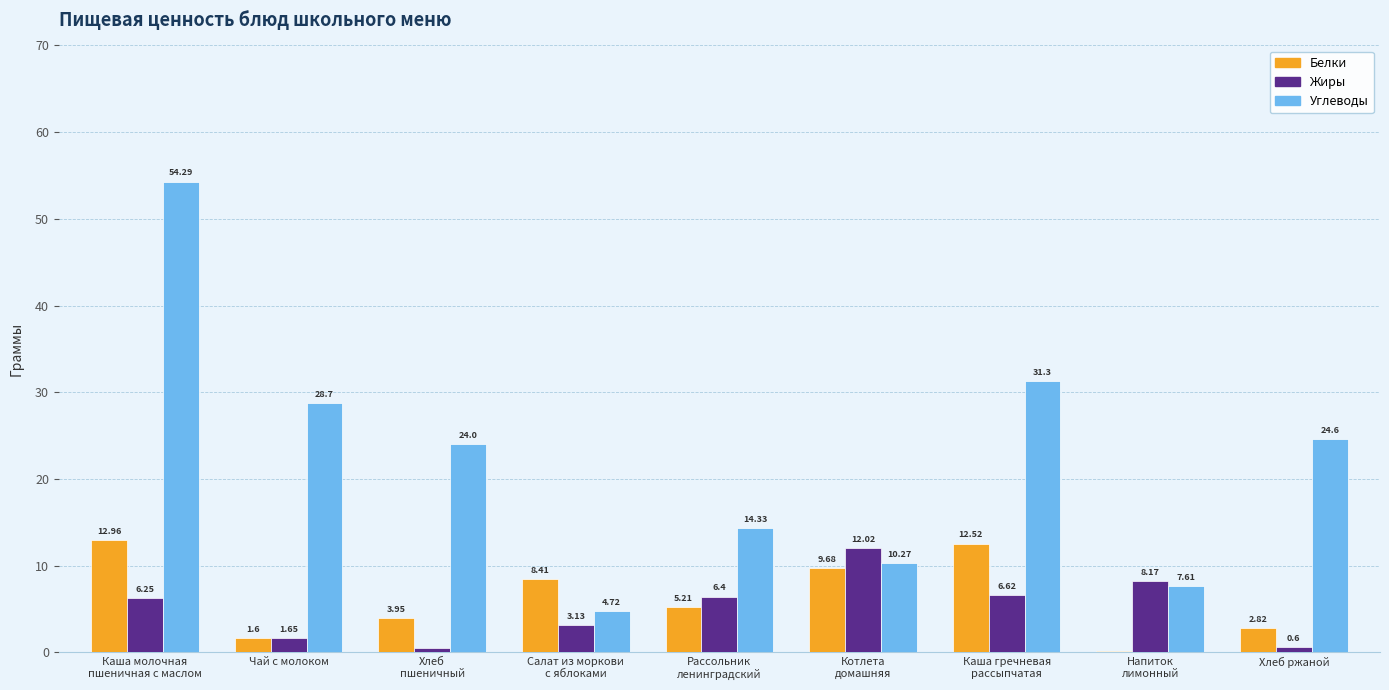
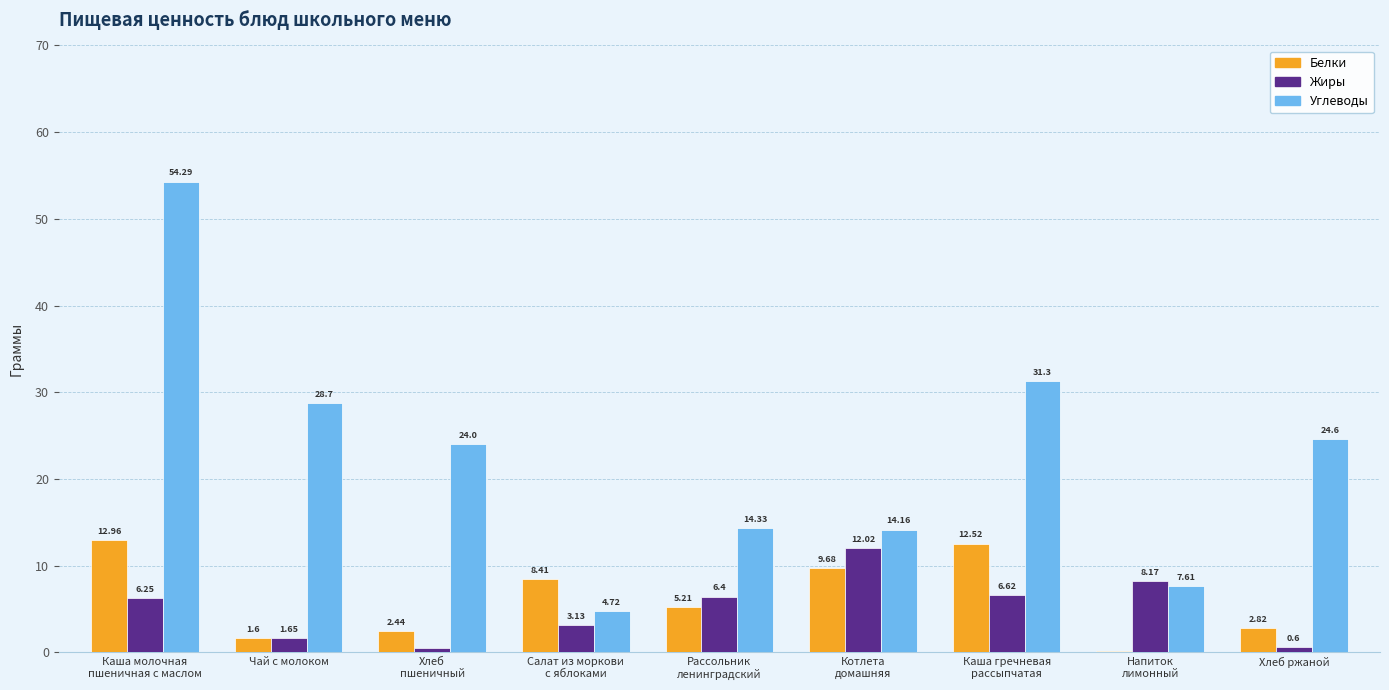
Белки, Хлеб пшеничный: 3.95 -> 2.44
Углеводы, Котлета домашняя: 10.27 -> 14.16
